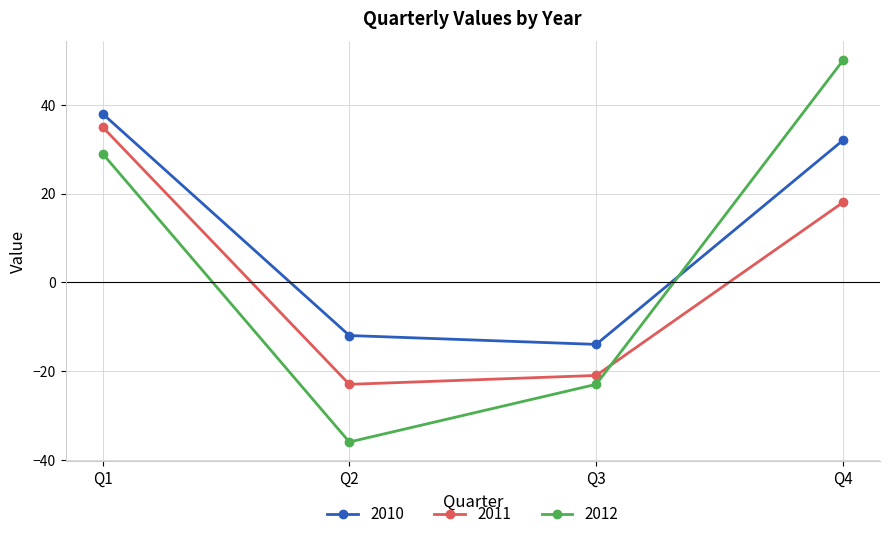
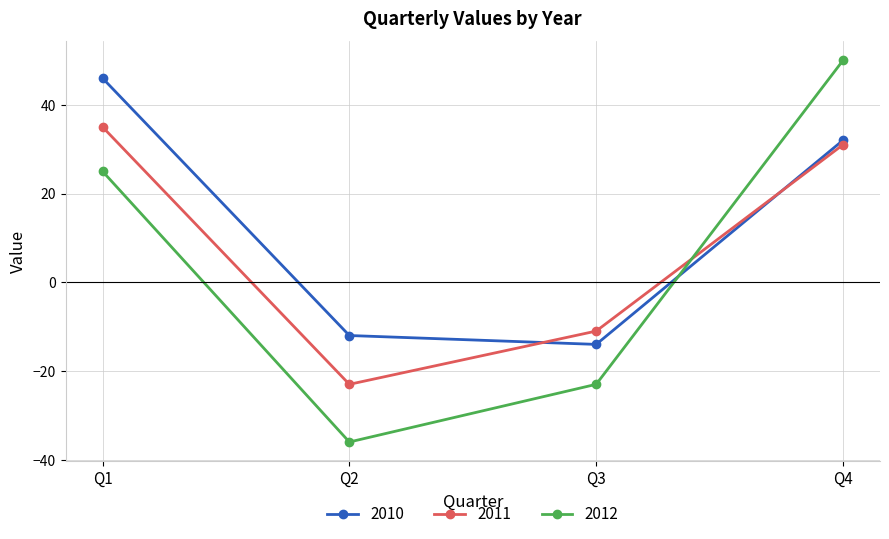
2010, Q1: 38 -> 46
2012, Q1: 29 -> 25
2011, Q3: -21 -> -11
2011, Q4: 18 -> 31
